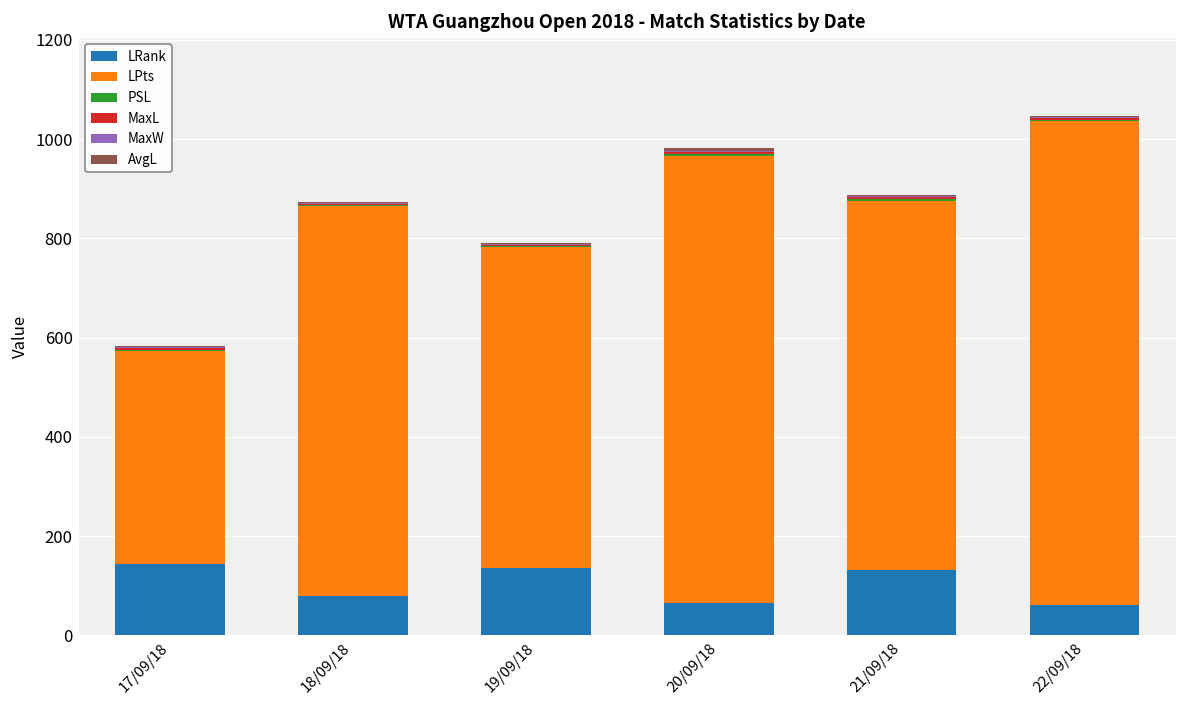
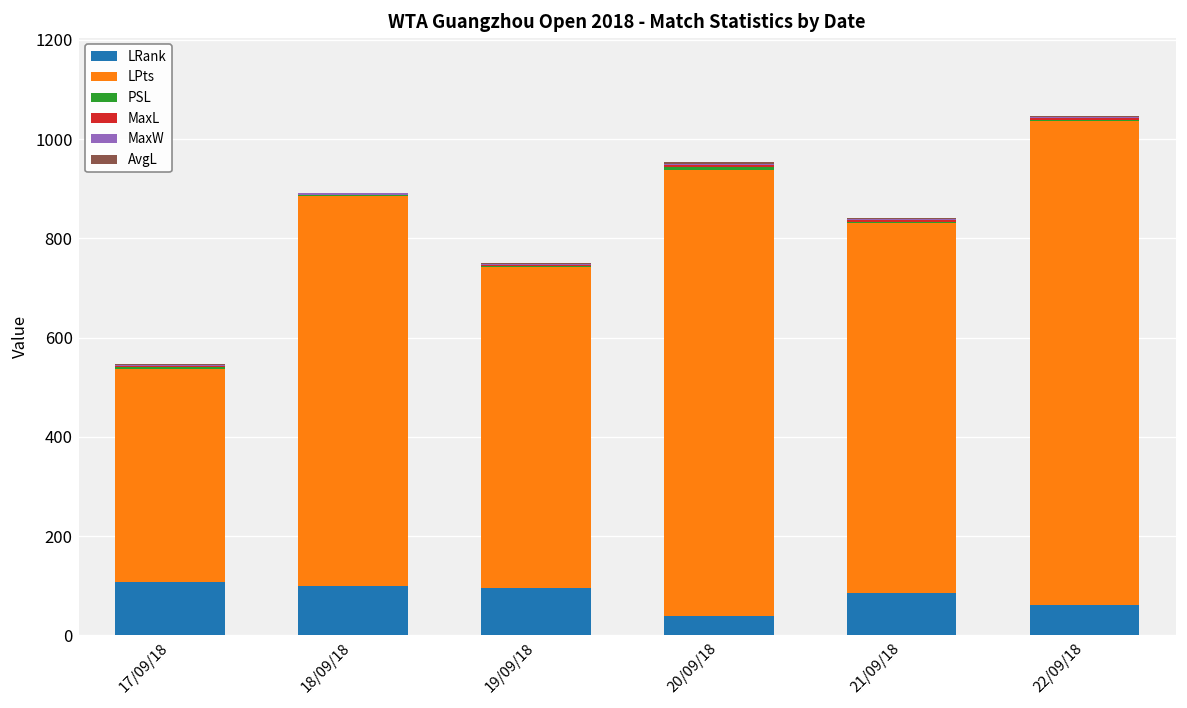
LRank, 17/09/18: 140 -> 110
LRank, 18/09/18: 80 -> 100
LRank, 19/09/18: 140 -> 100
LRank, 20/09/18: 70 -> 40
LRank, 21/09/18: 130 -> 90
